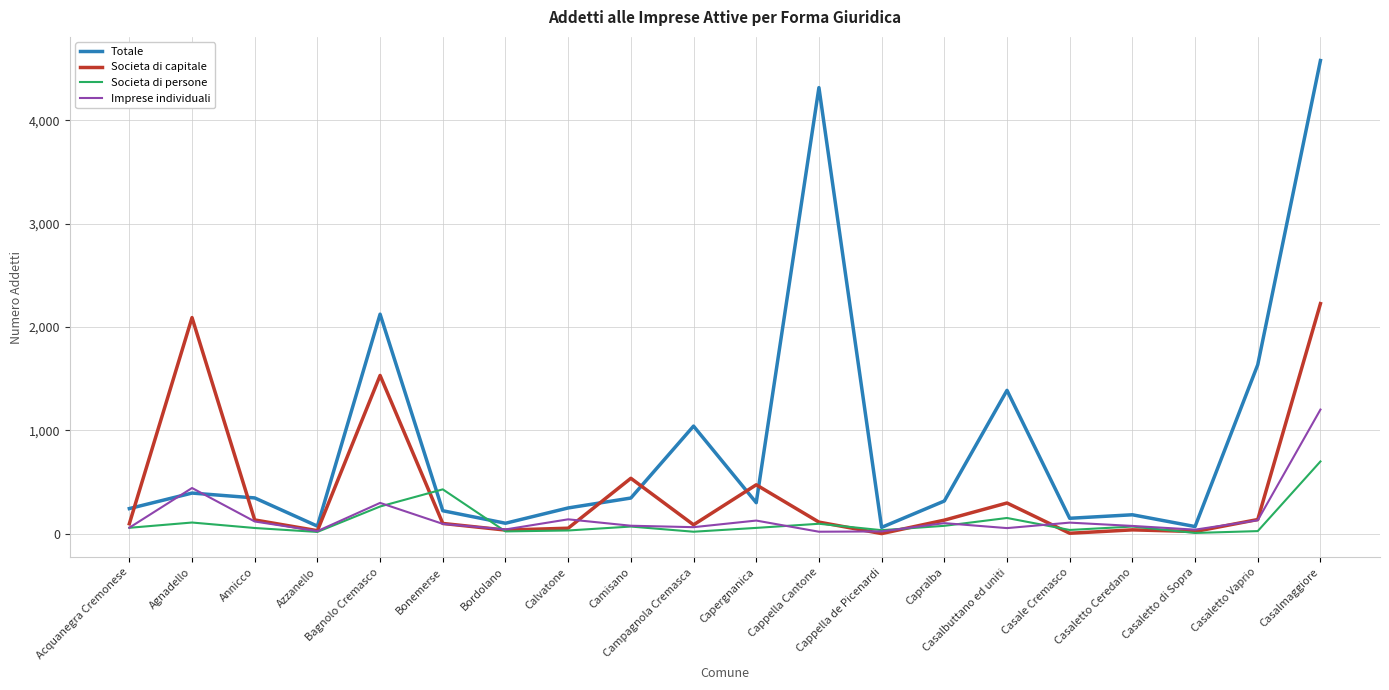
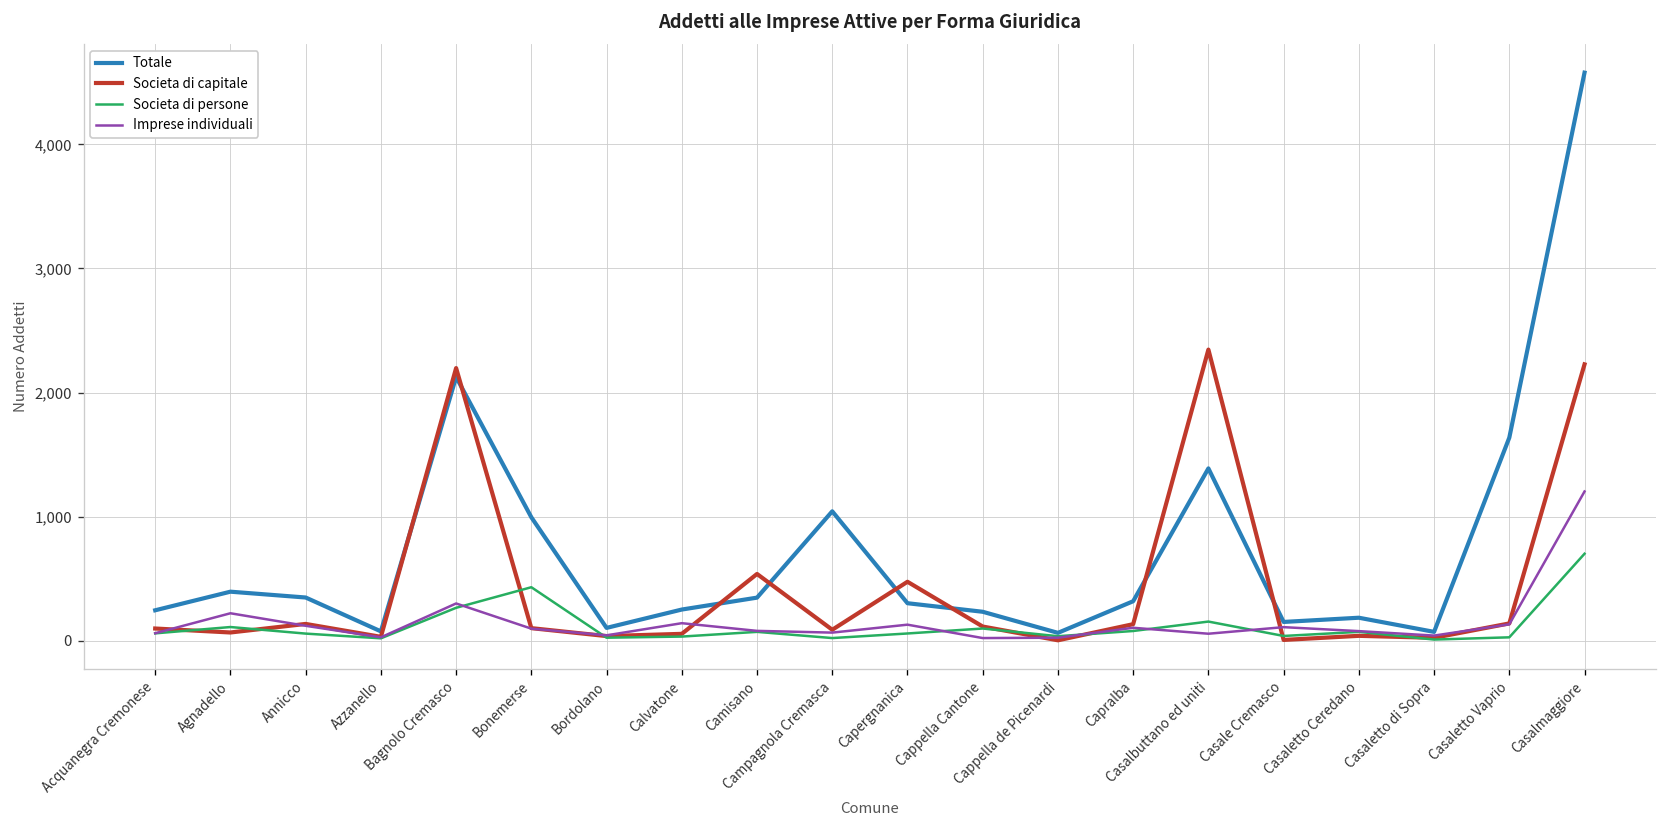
Societa di capitale, Agnadello: 2,090 -> 70
Imprese individuali, Agnadello: 440 -> 220
Societa di capitale, Bagnolo Cremasco: 1,530 -> 2,200
Totale, Bonemerse: 220 -> 990
Totale, Cappella Cantone: 4,320 -> 230
Societa di capitale, Casalbuttano ed uniti: 300 -> 2,350
